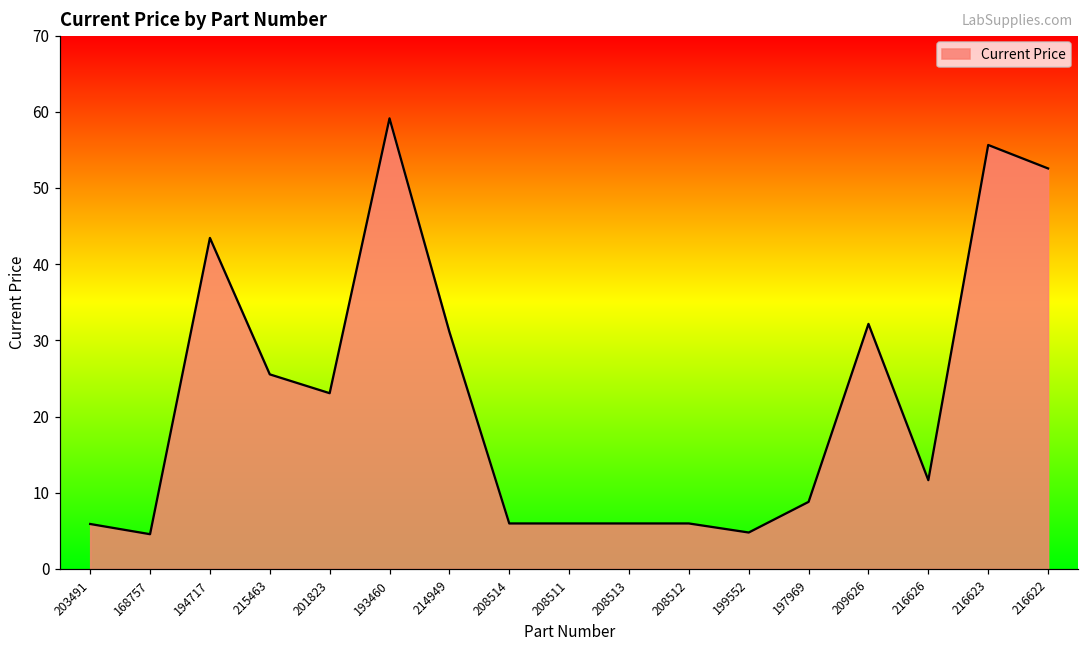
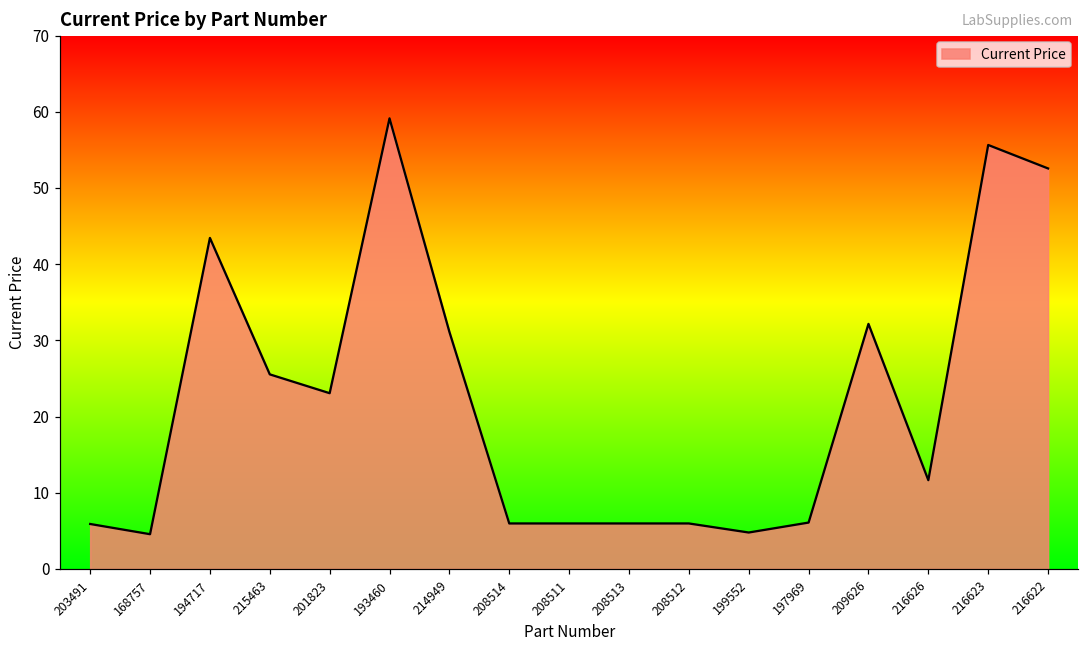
197969: 9 -> 6
